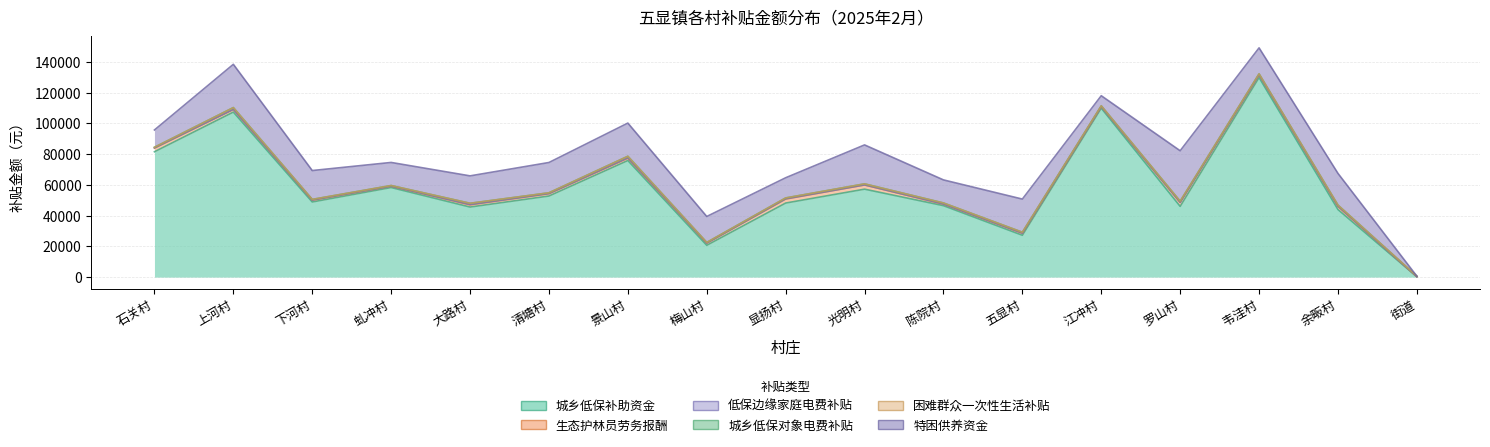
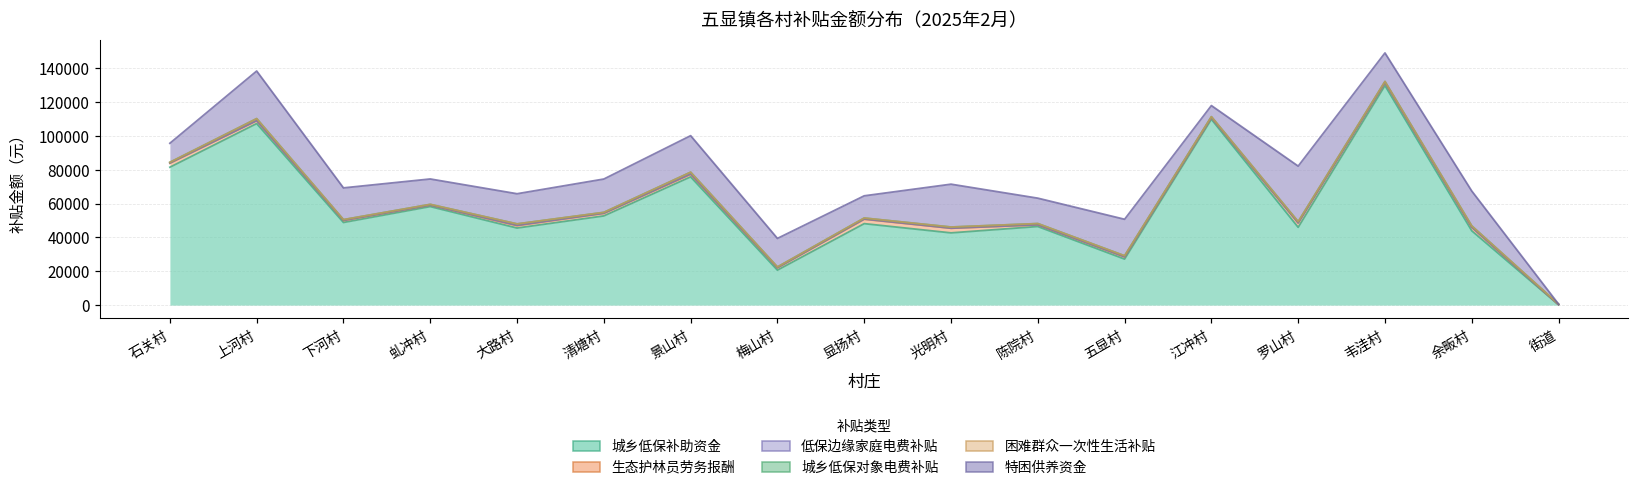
城乡低保补助资金, 光明村: 57000 -> 43000
